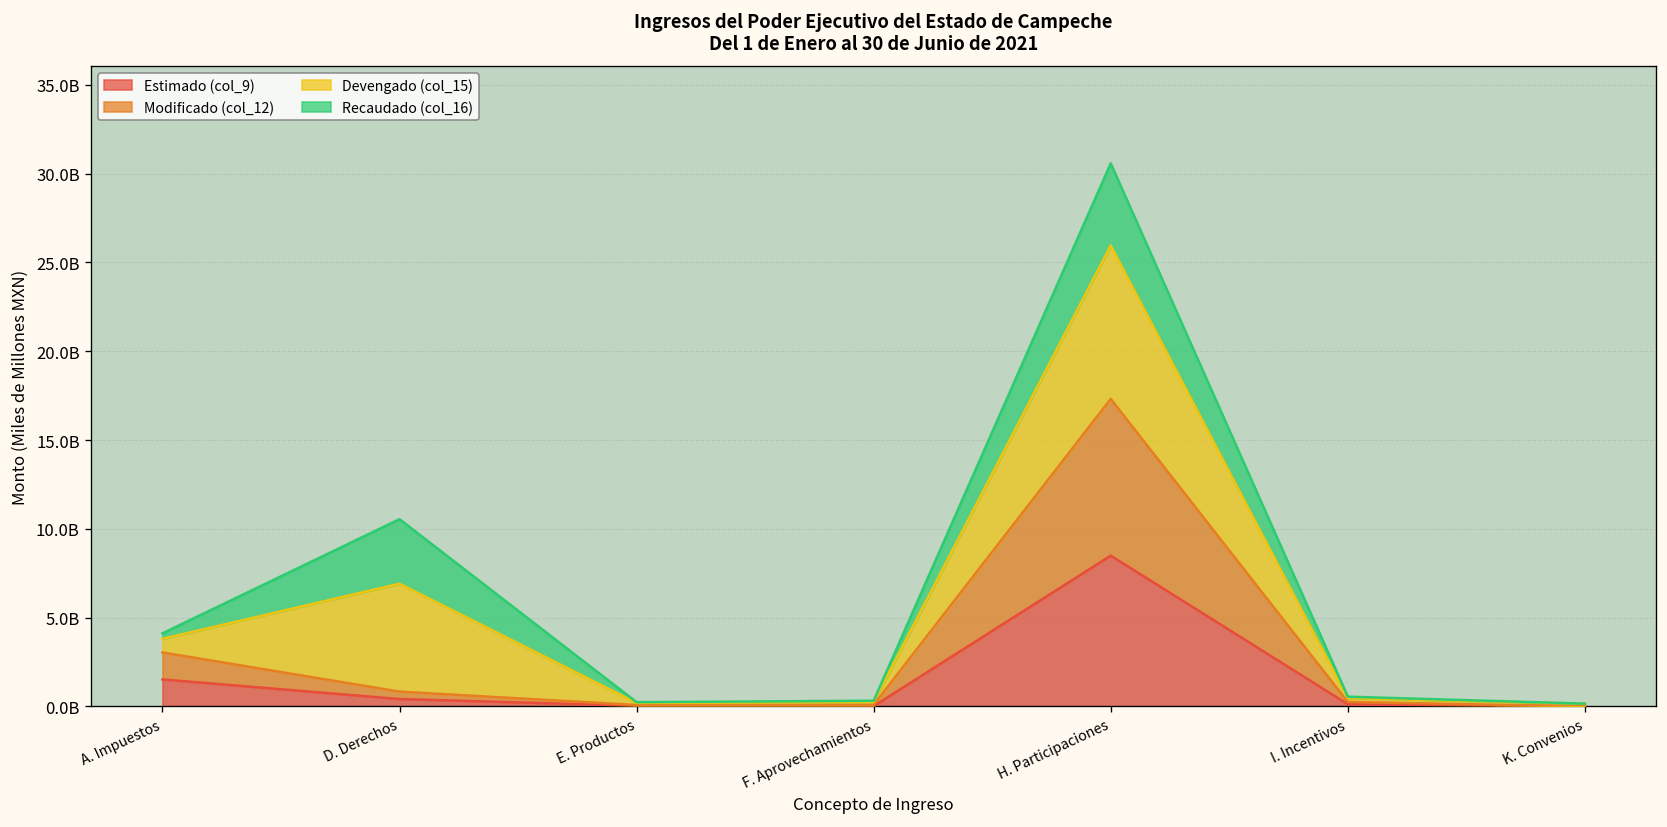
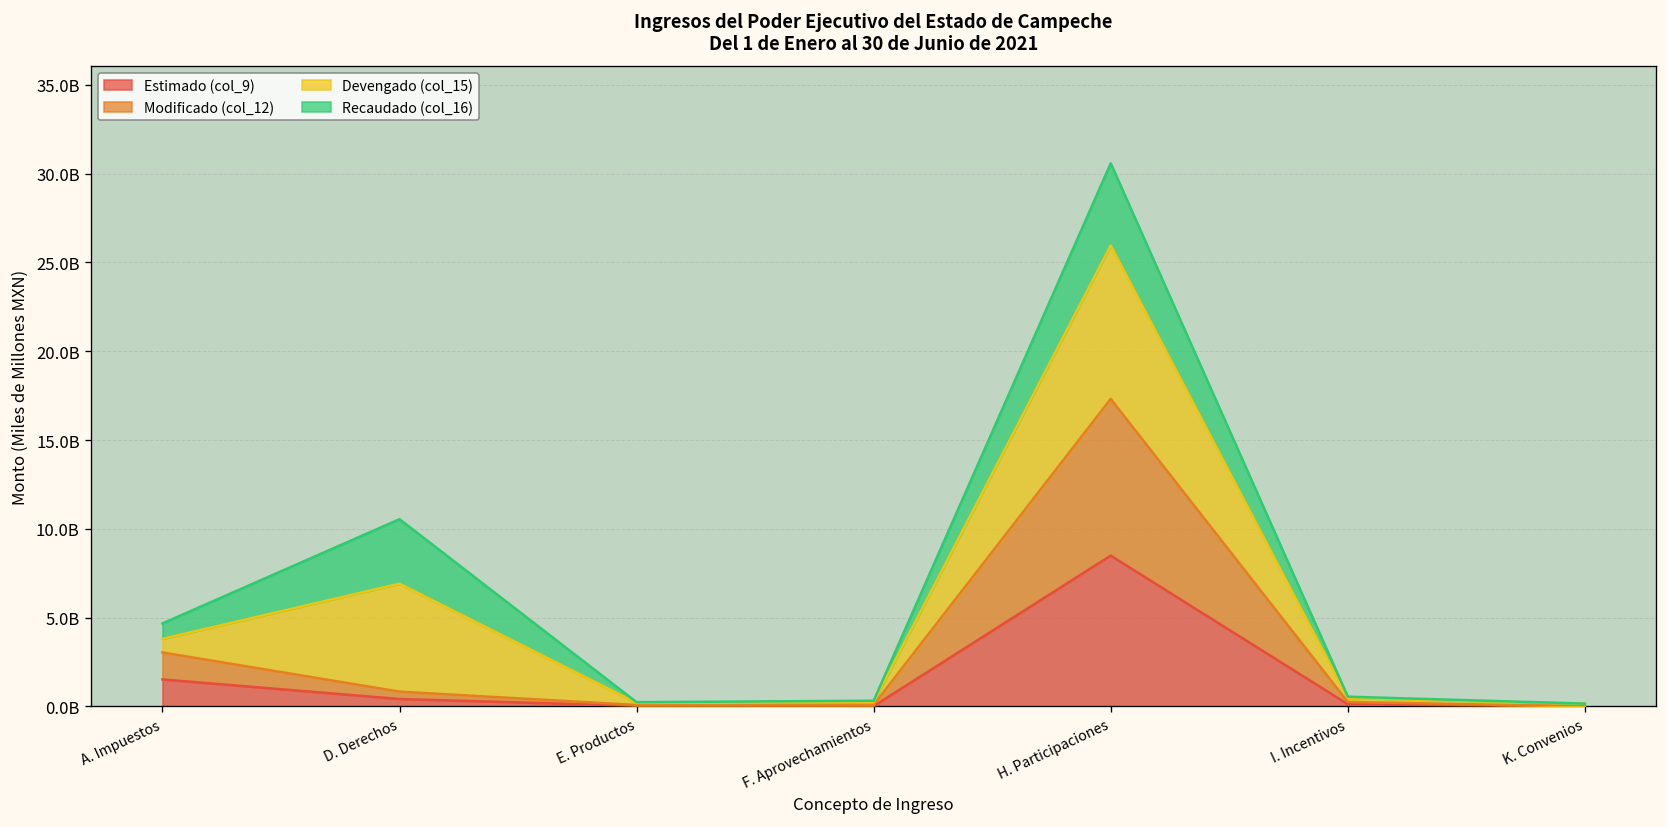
Recaudado (col_16), A. Impuestos: 300000000 -> 900000000
